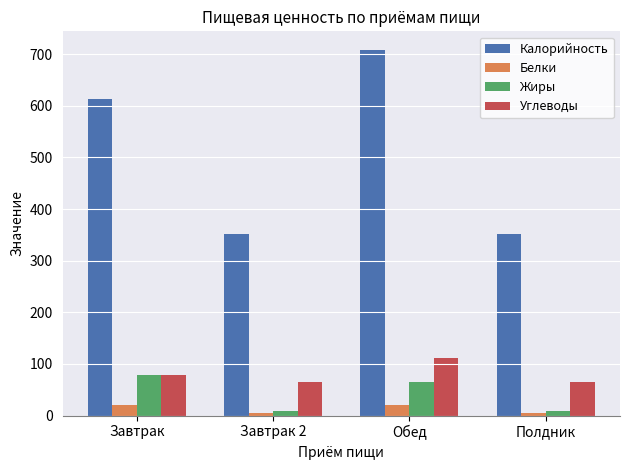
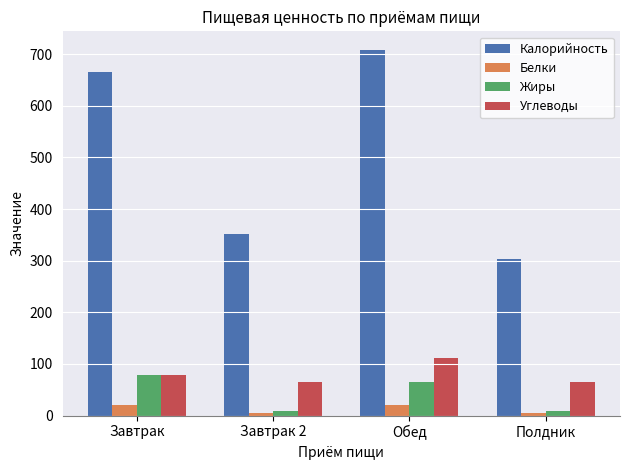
Калорийность, Завтрак: 610 -> 660
Калорийность, Полдник: 350 -> 300
